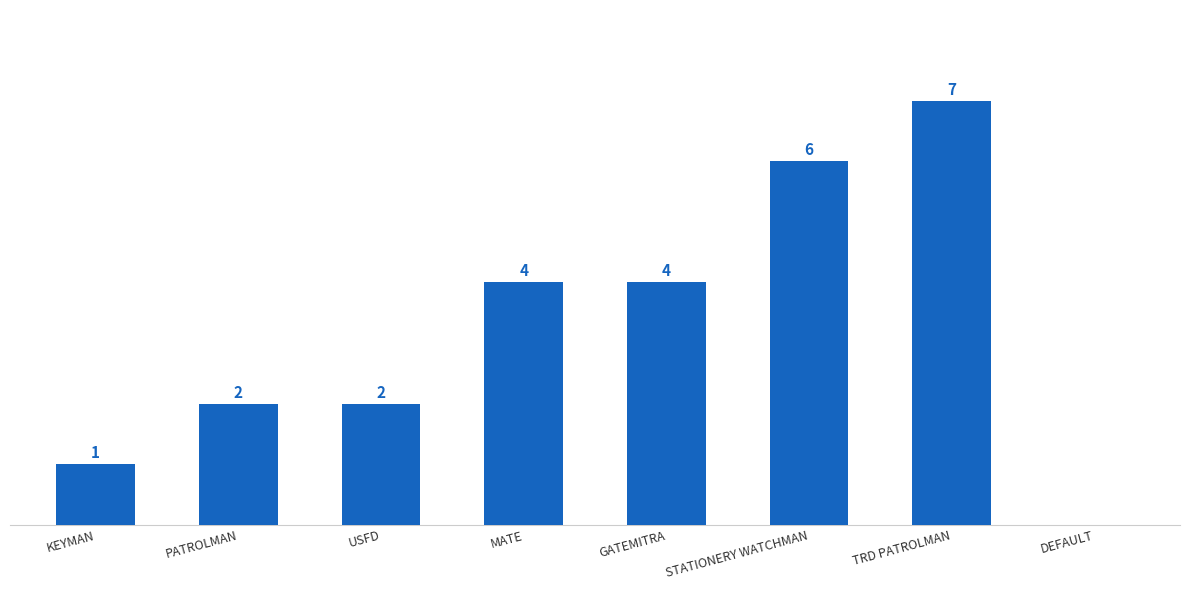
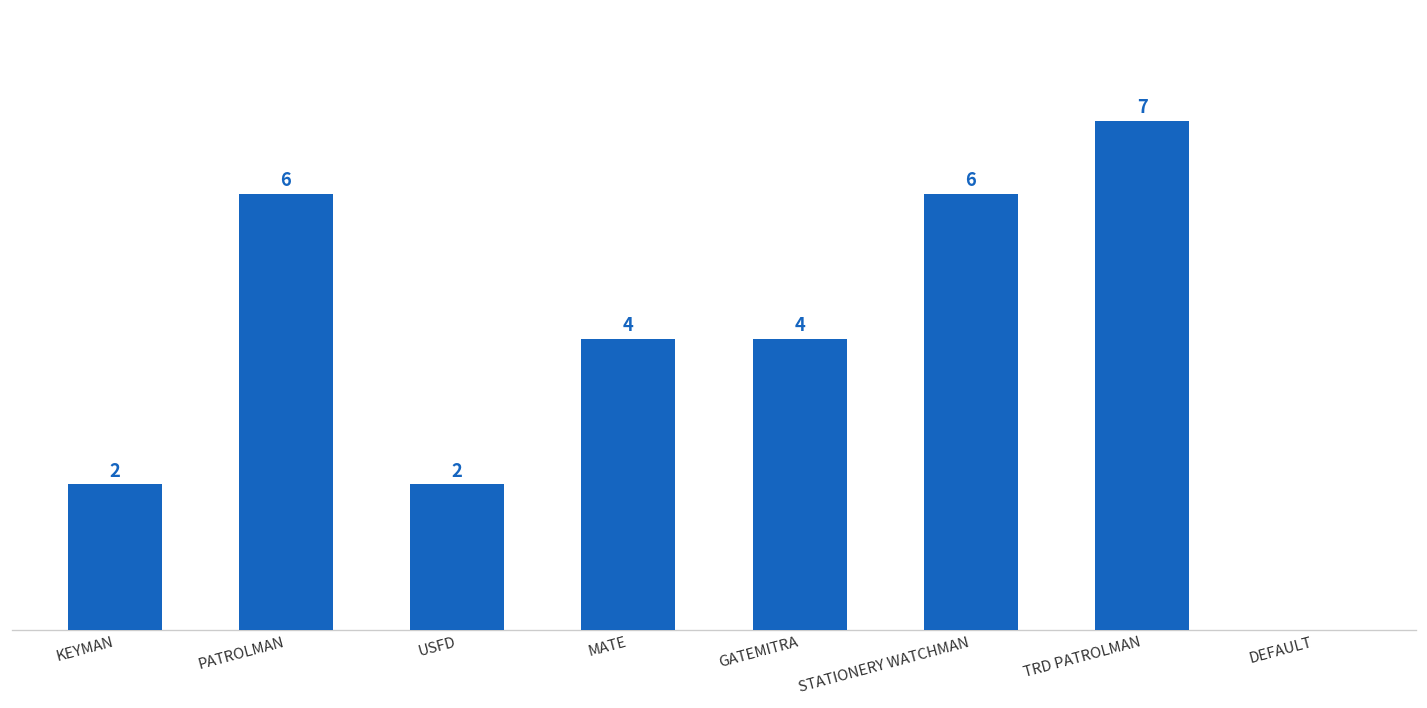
KEYMAN: 1 -> 2
PATROLMAN: 2 -> 6
